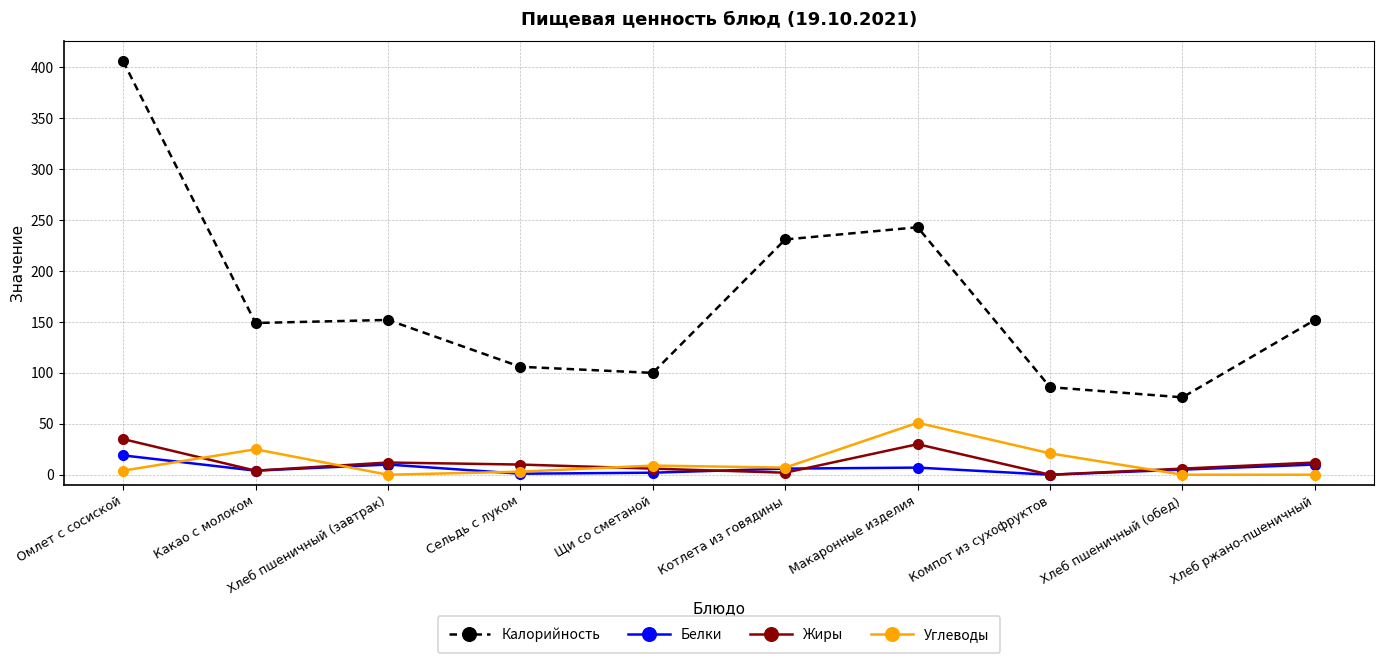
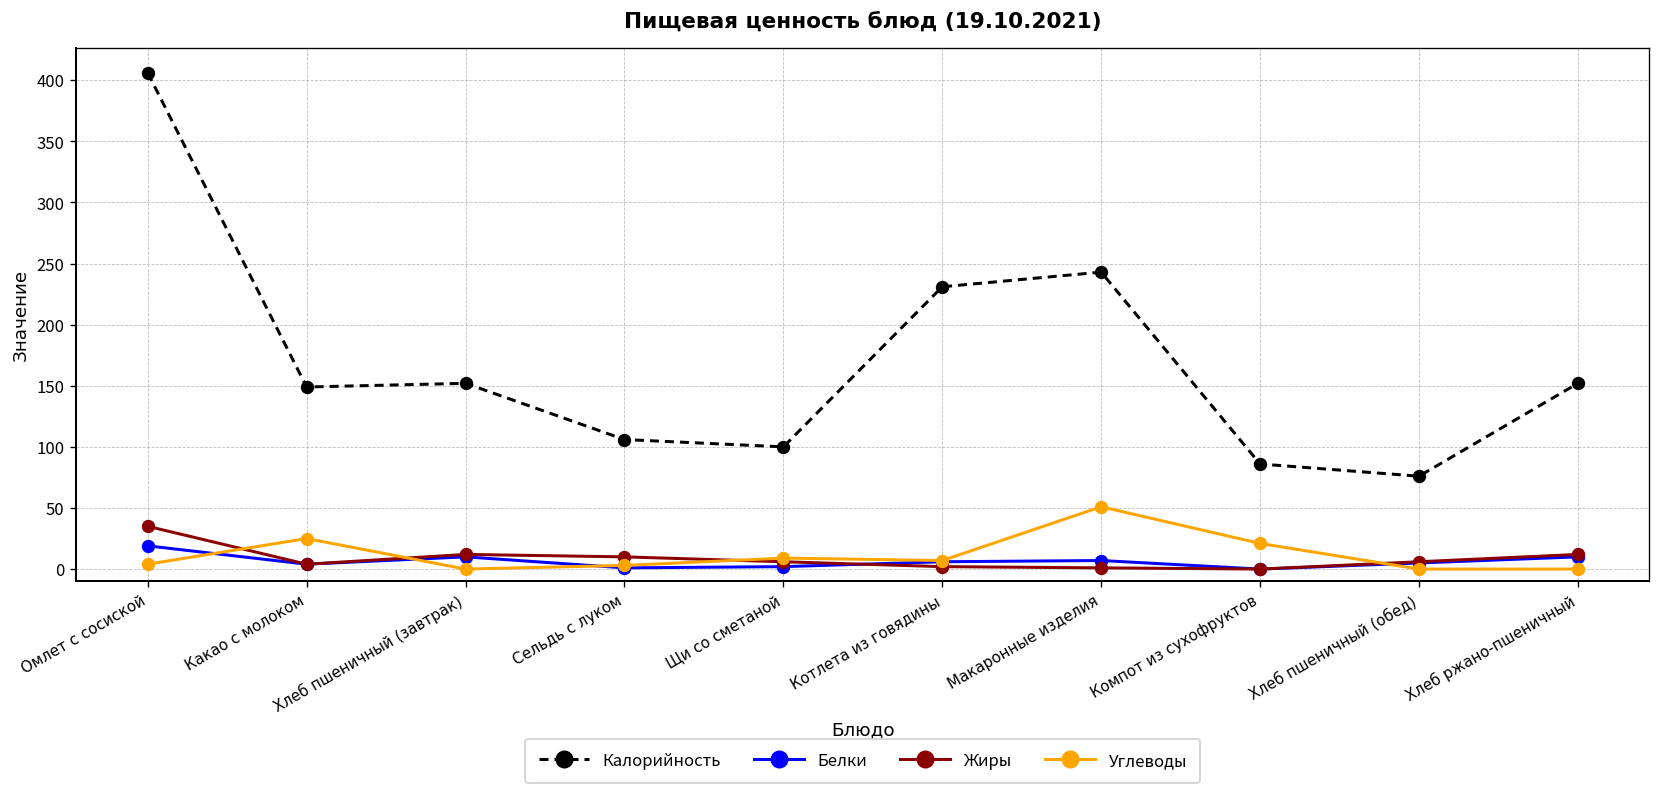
Жиры, Макаронные изделия: 30 -> 1
